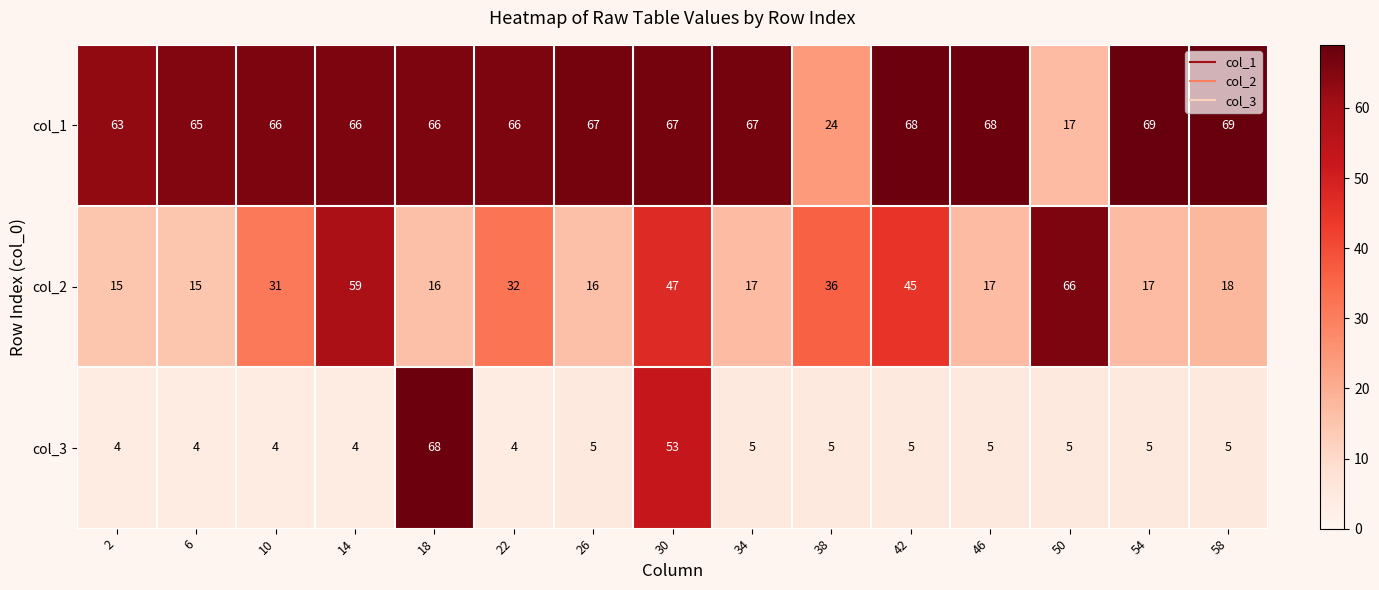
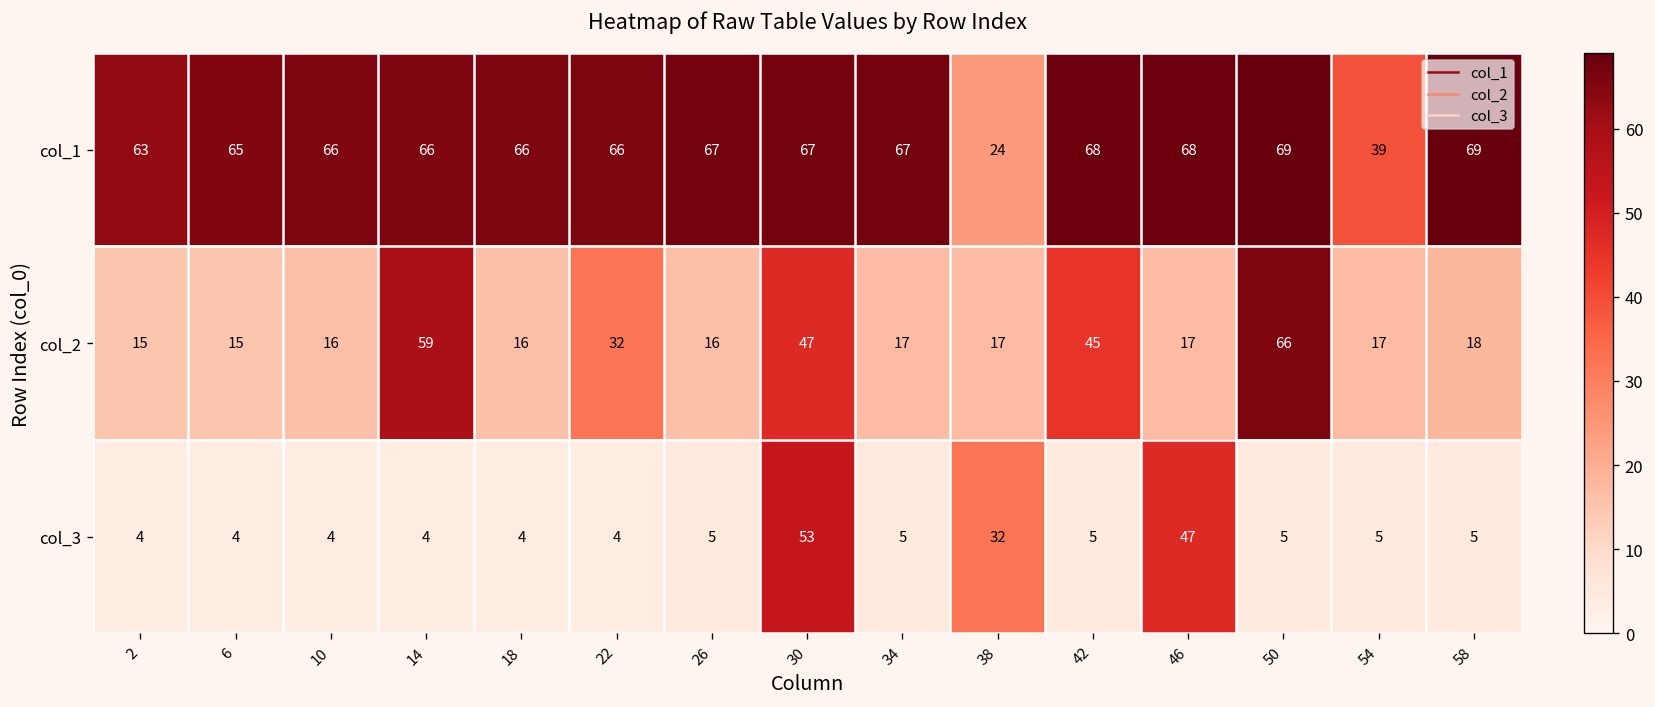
col_1, 50: 17 -> 69
col_1, 54: 69 -> 39
col_2, 10: 31 -> 16
col_2, 38: 36 -> 17
col_3, 18: 68 -> 4
col_3, 38: 5 -> 32
col_3, 46: 5 -> 47
